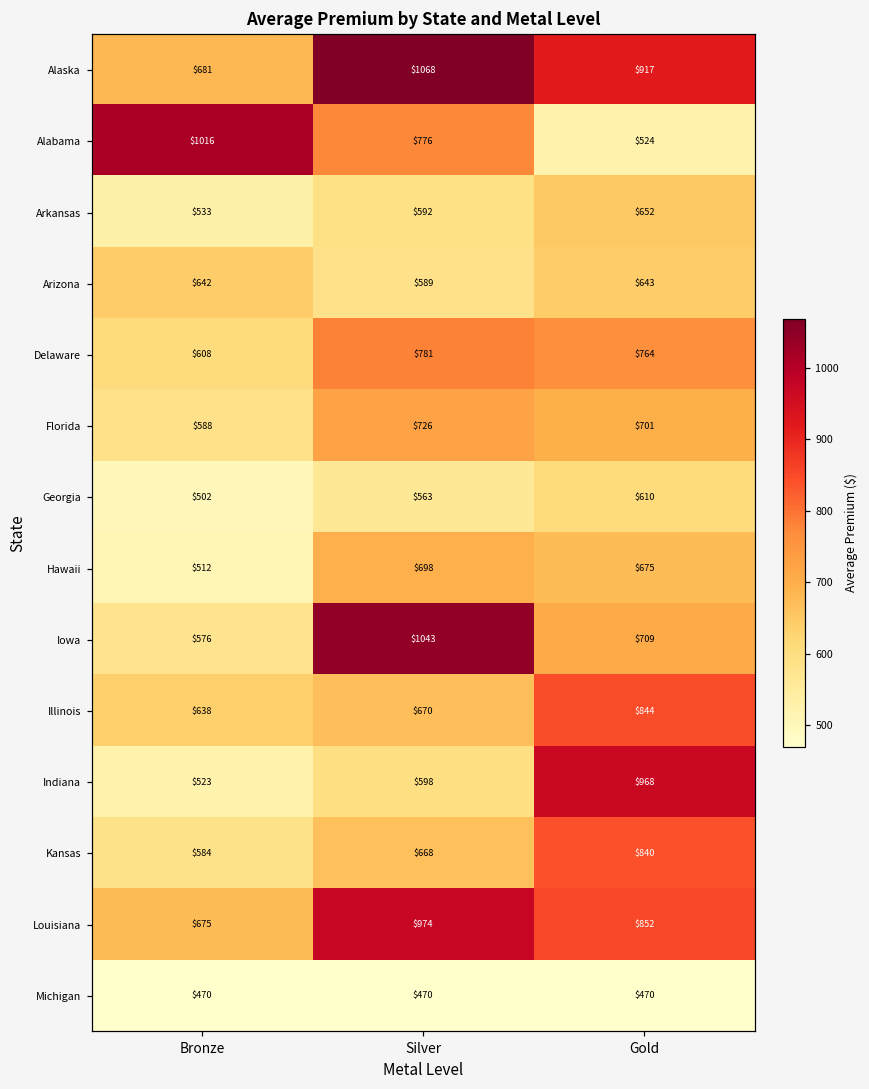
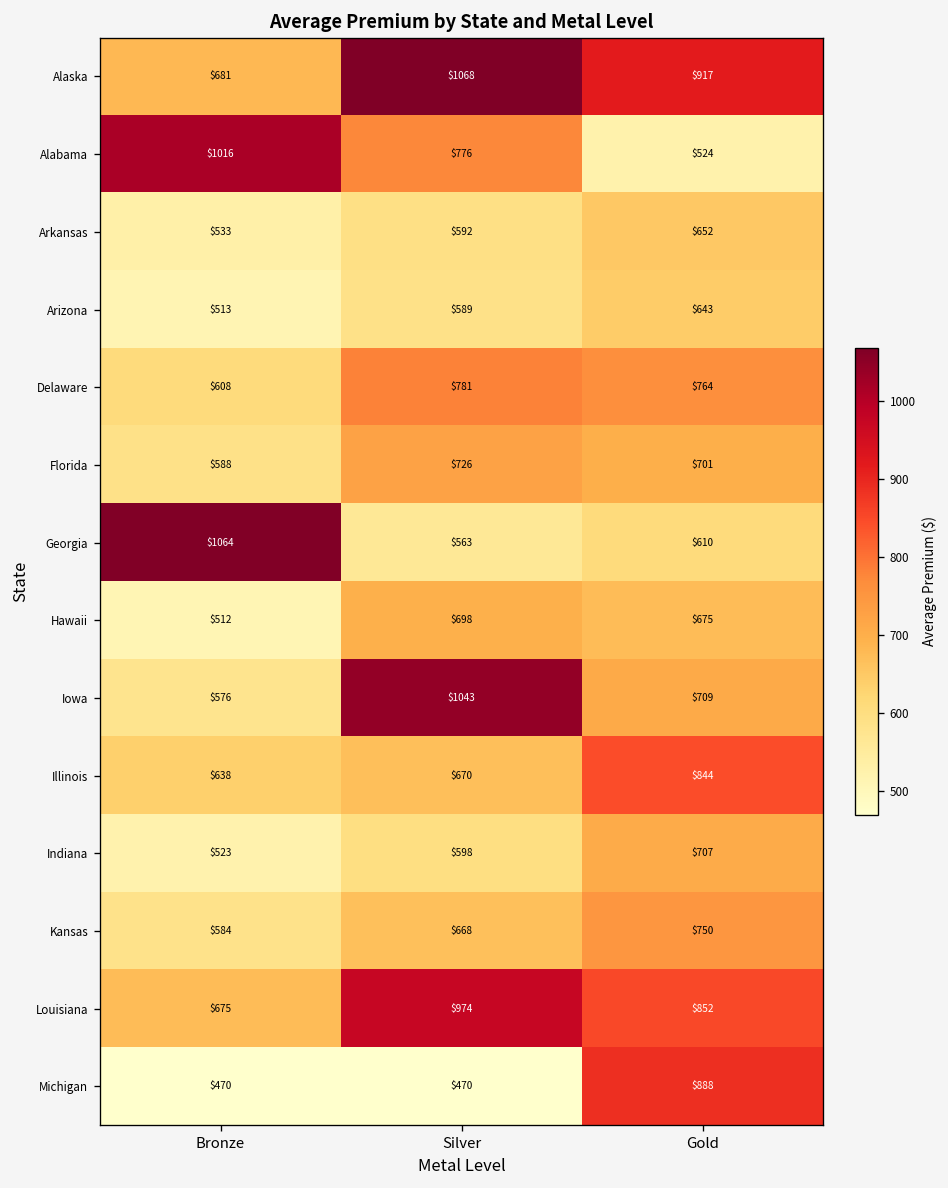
Arizona, Bronze: $642 -> $513
Georgia, Bronze: $502 -> $1064
Indiana, Gold: $968 -> $707
Kansas, Gold: $840 -> $750
Michigan, Gold: $470 -> $888
